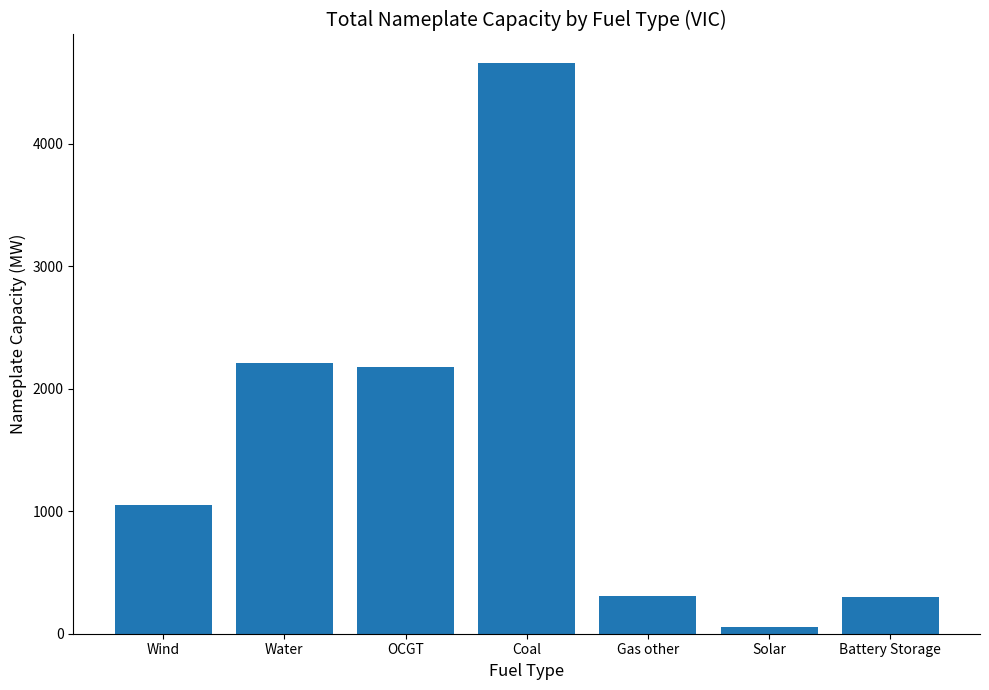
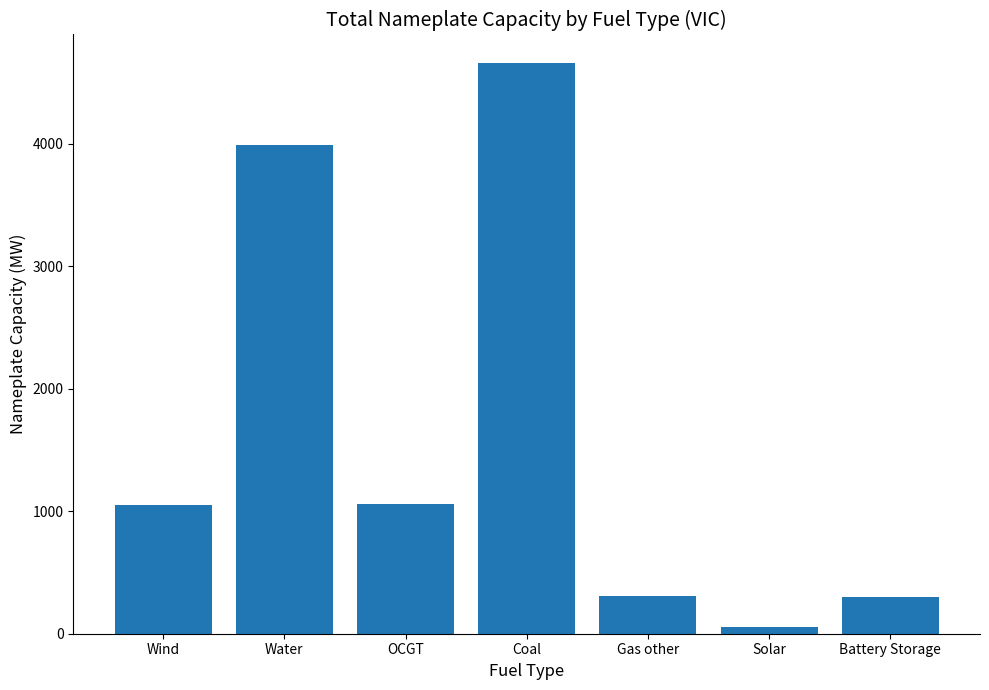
Water: 2210 -> 3990
OCGT: 2180 -> 1060
